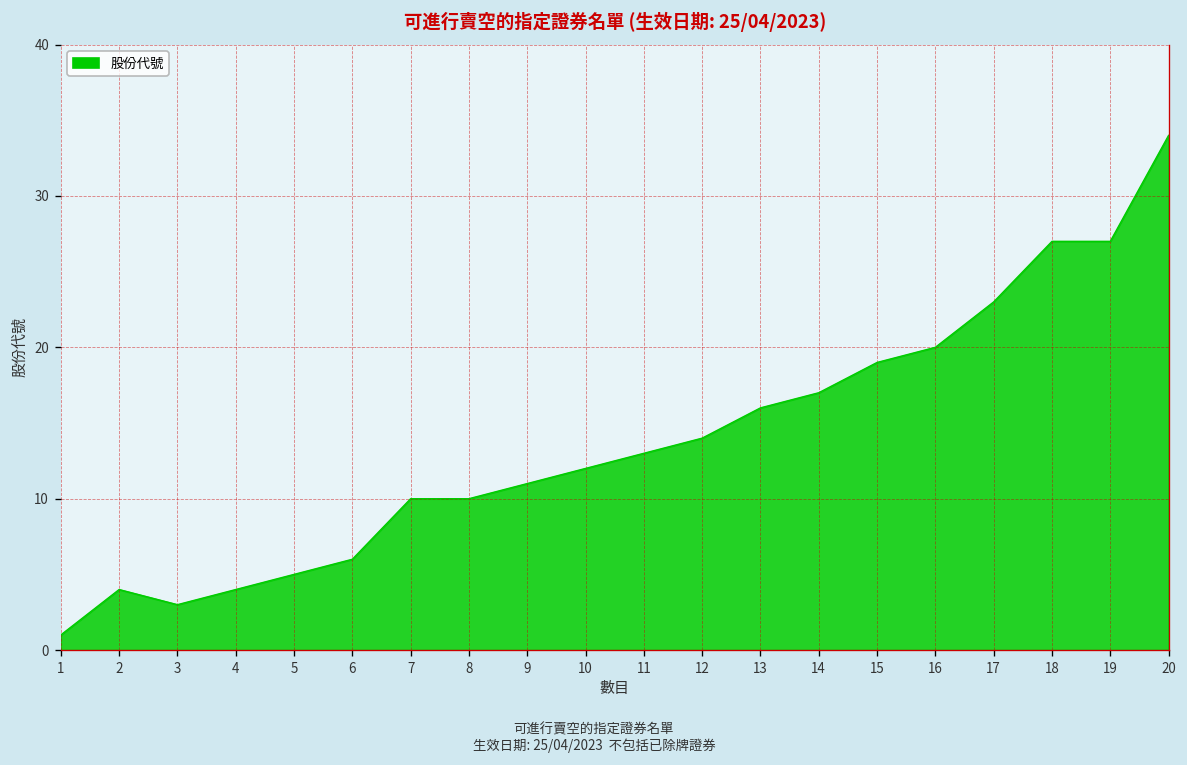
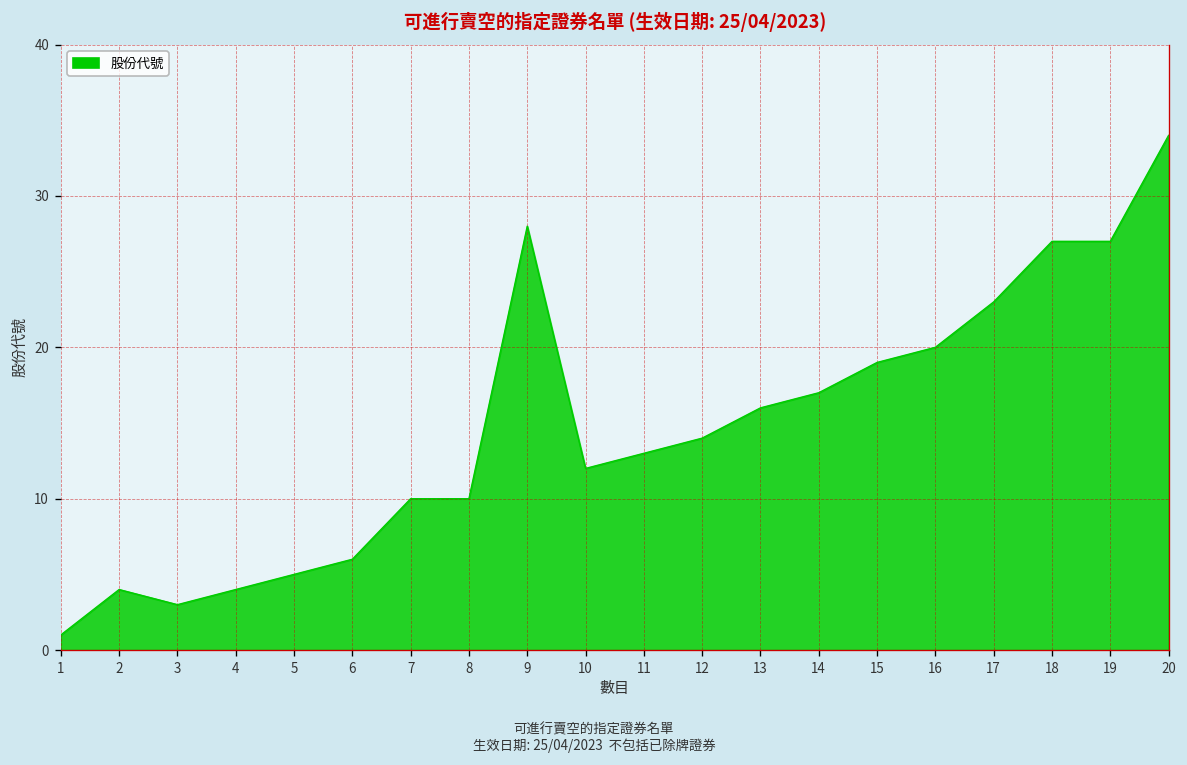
9: 11 -> 28
